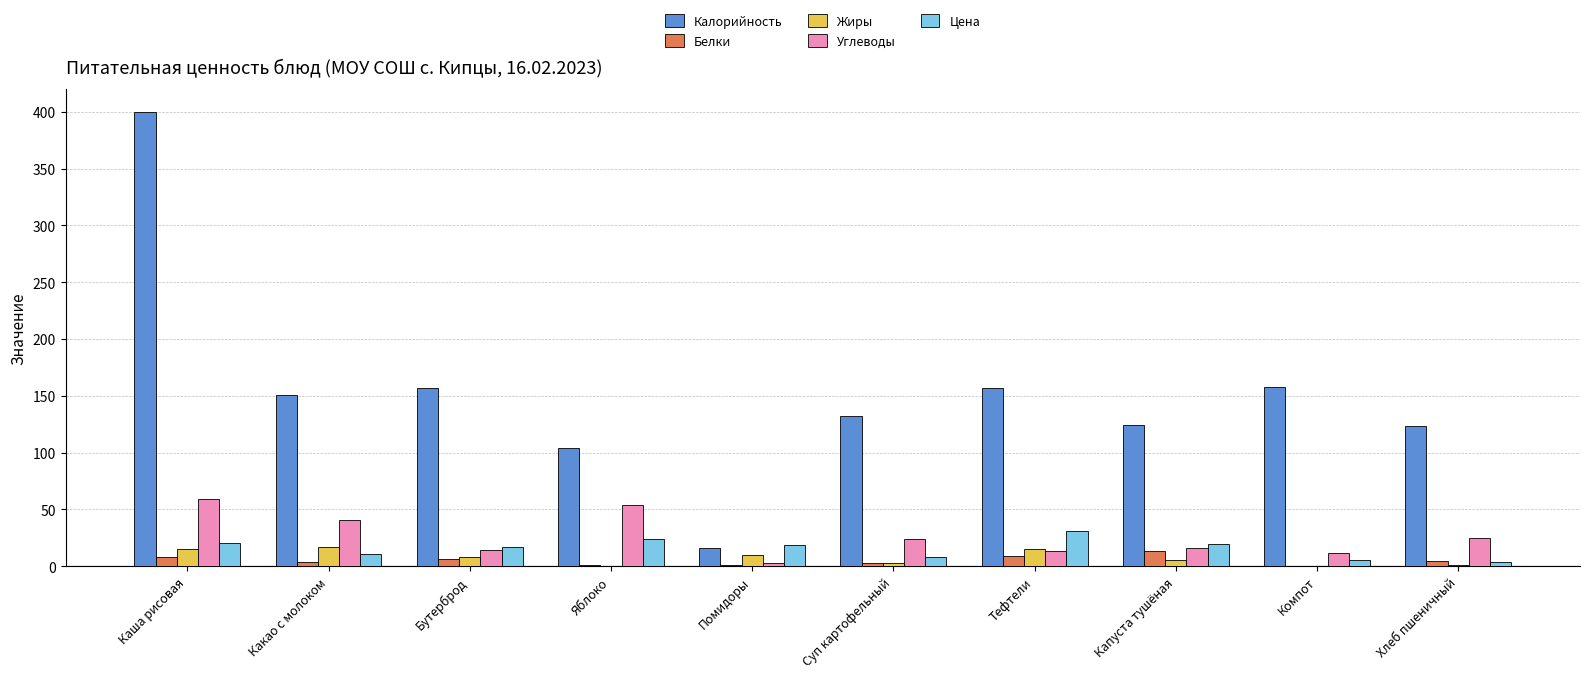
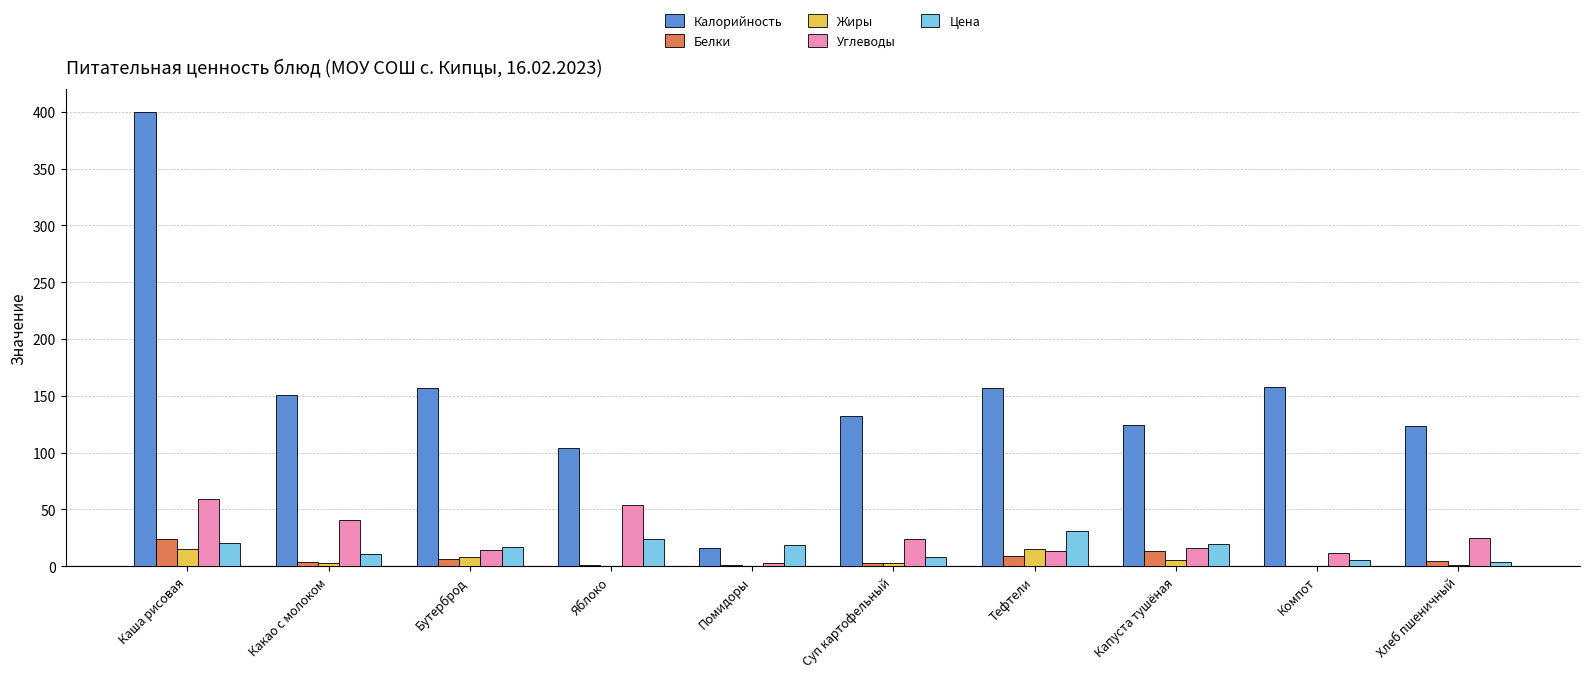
Белки, Каша рисовая: 8 -> 24
Жиры, Какао с молоком: 17 -> 3
Жиры, Помидоры: 10 -> 0
